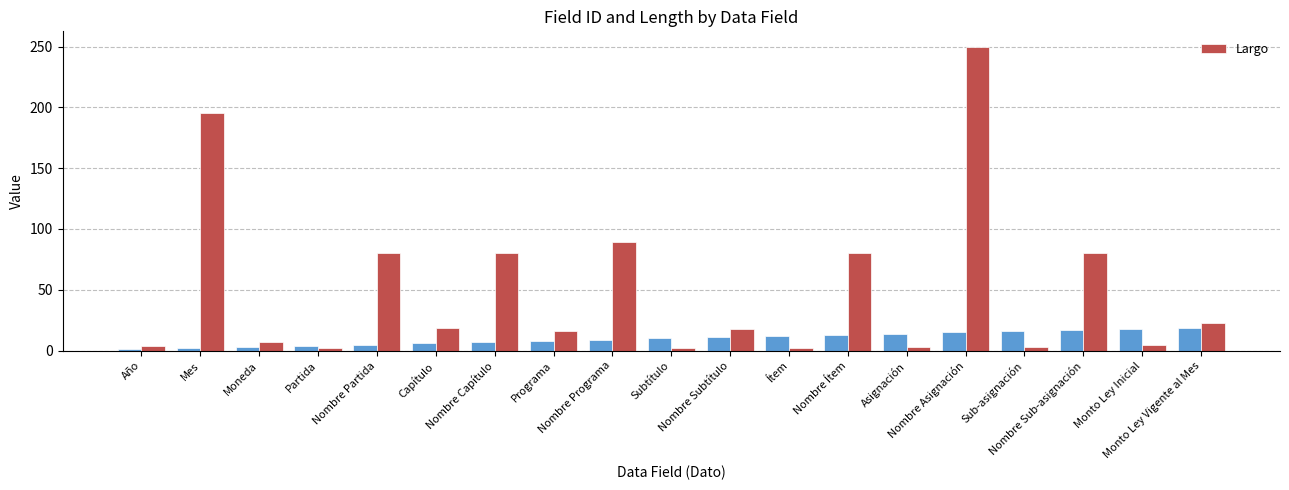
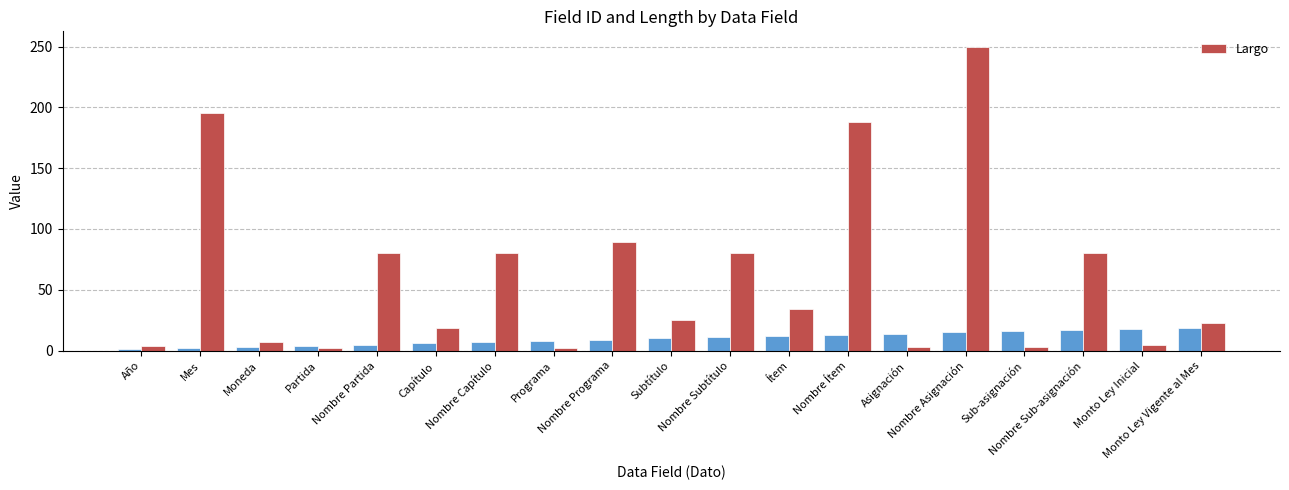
Largo, Programa: 16 -> 2
Largo, Subtítulo: 2 -> 25
Largo, Nombre Subtítulo: 18 -> 80
Largo, Ítem: 2 -> 34
Largo, Nombre Ítem: 80 -> 188
